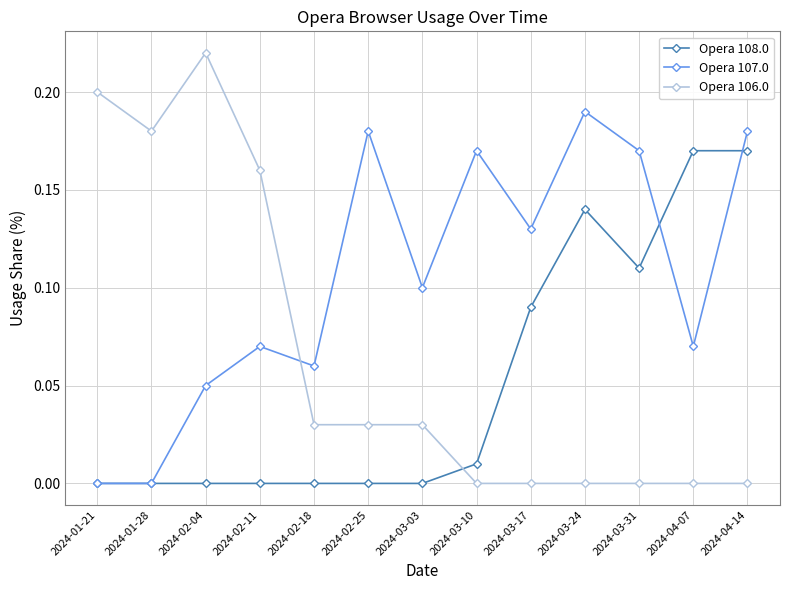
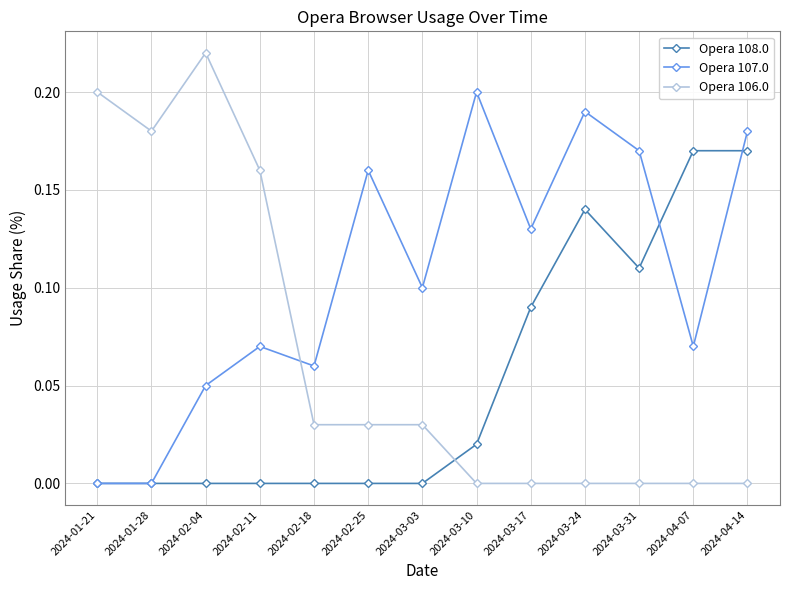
Opera 107.0, 2024-02-25: 0.18 -> 0.16
Opera 108.0, 2024-03-10: 0.01 -> 0.02
Opera 107.0, 2024-03-10: 0.17 -> 0.20
